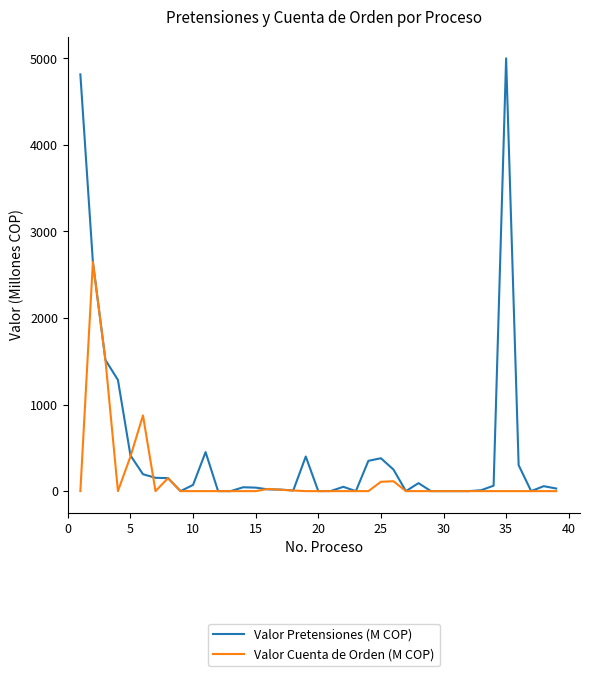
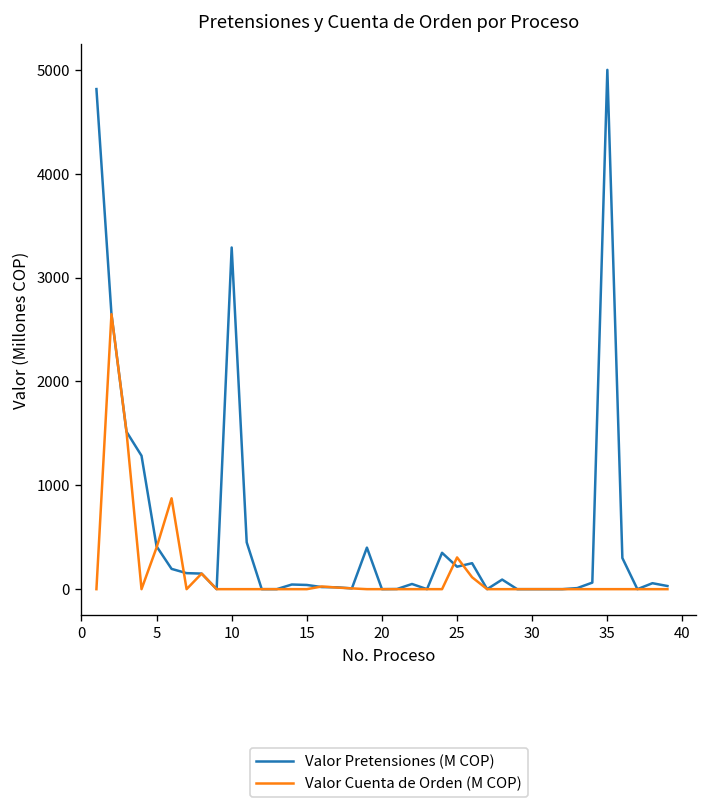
Valor Pretensiones (M COP), 10: 100 -> 3300
Valor Pretensiones (M COP), 25: 400 -> 200
Valor Cuenta de Orden (M COP), 25: 100 -> 300
